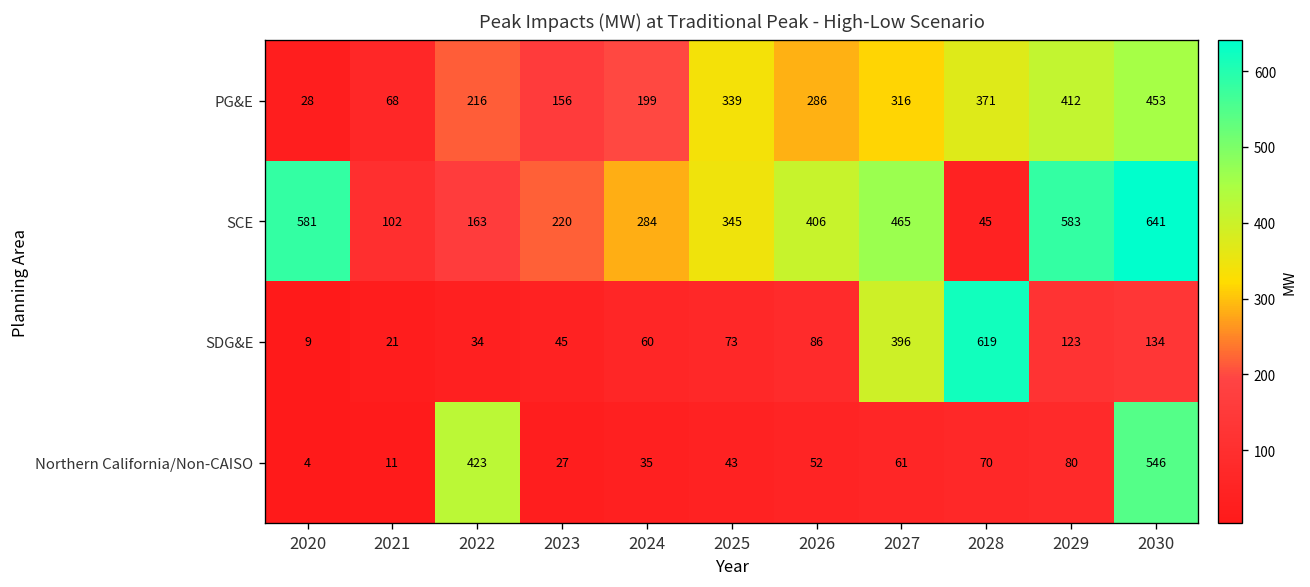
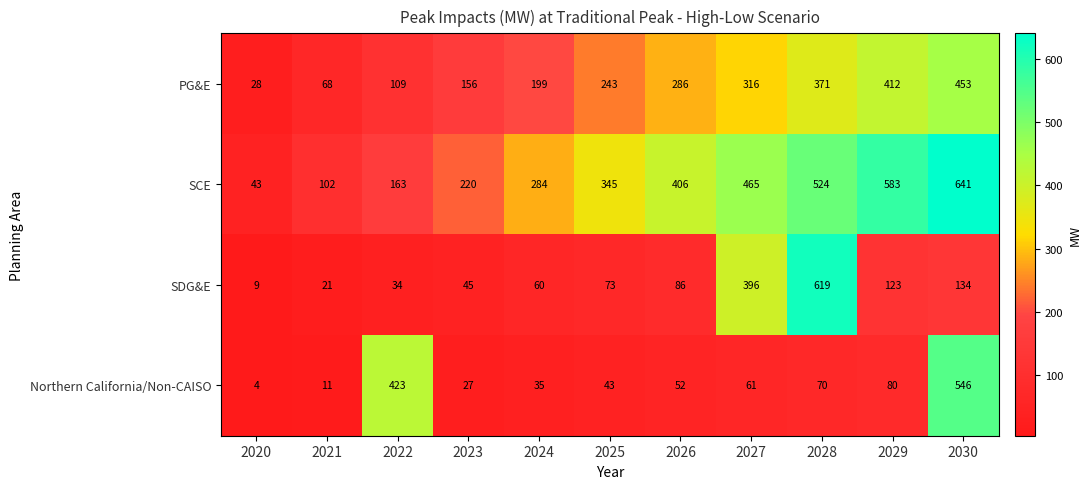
PG&E, 2022: 216 -> 109
PG&E, 2025: 339 -> 243
SCE, 2020: 581 -> 43
SCE, 2028: 45 -> 524
